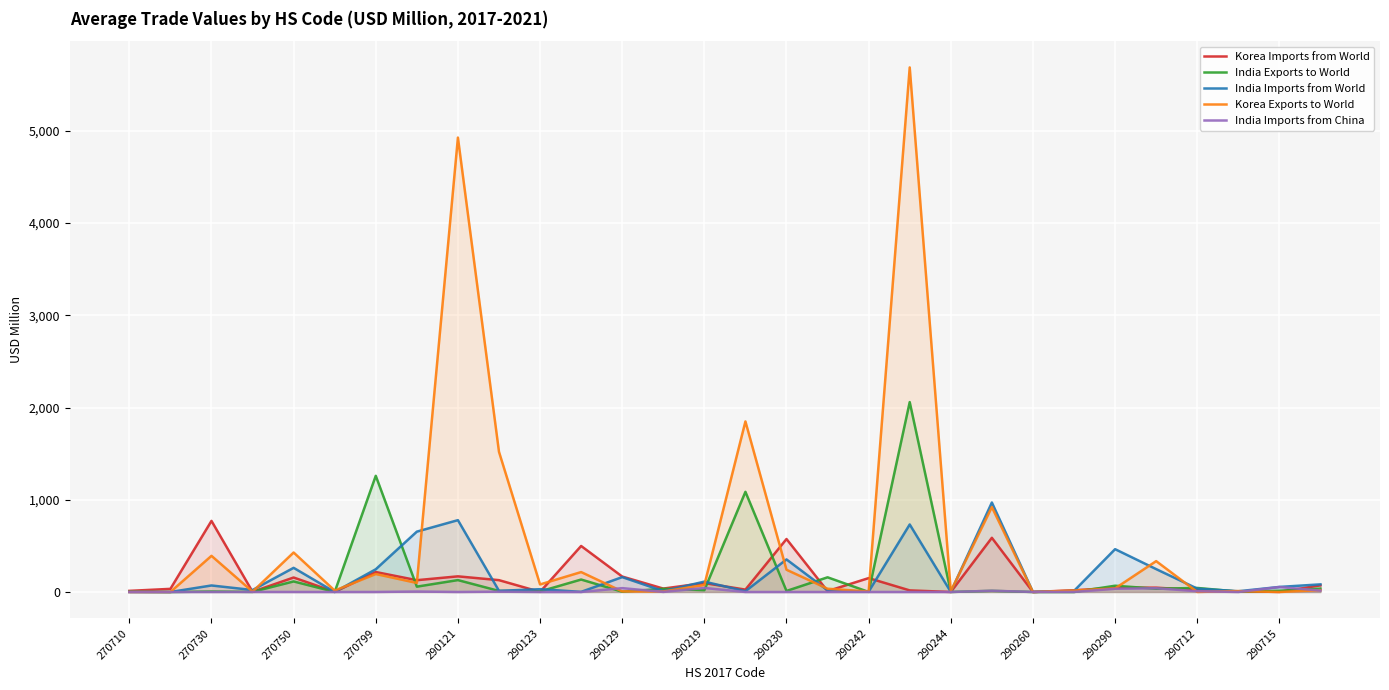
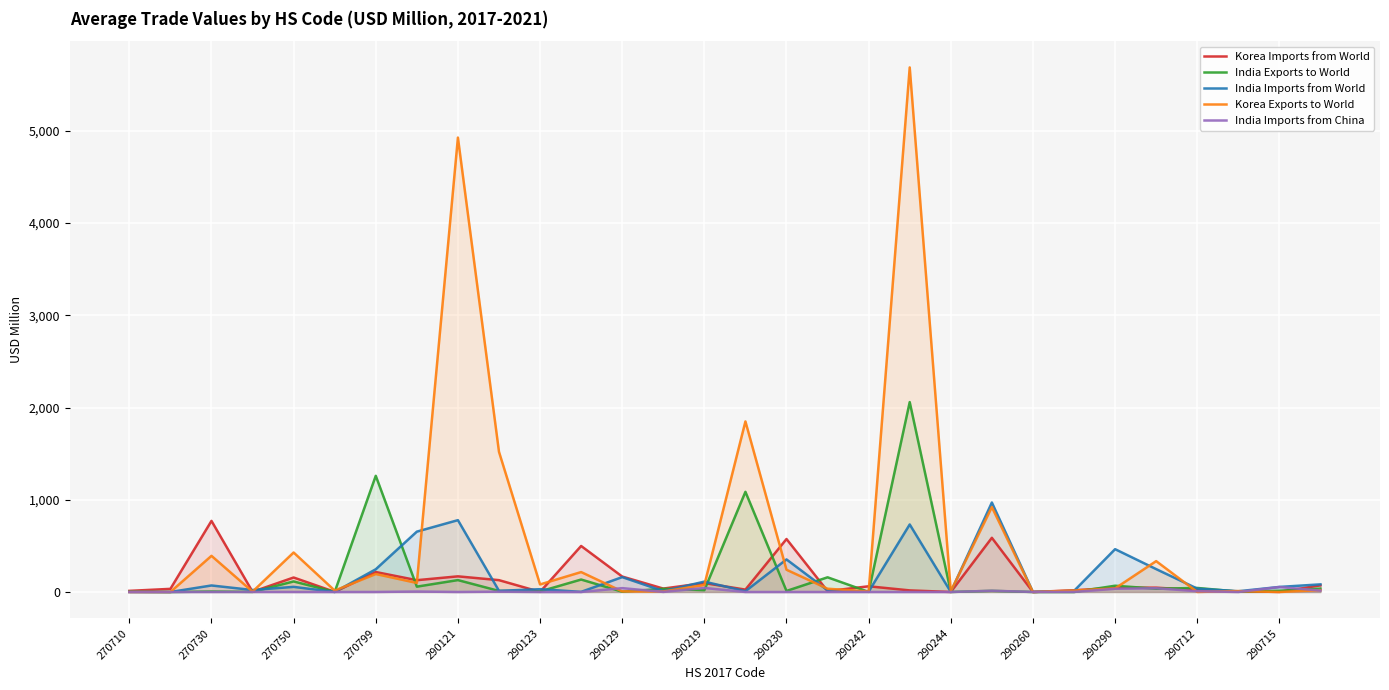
India Imports from World, 270750: 300 -> 100
Korea Imports from World, 290242: 200 -> 100
